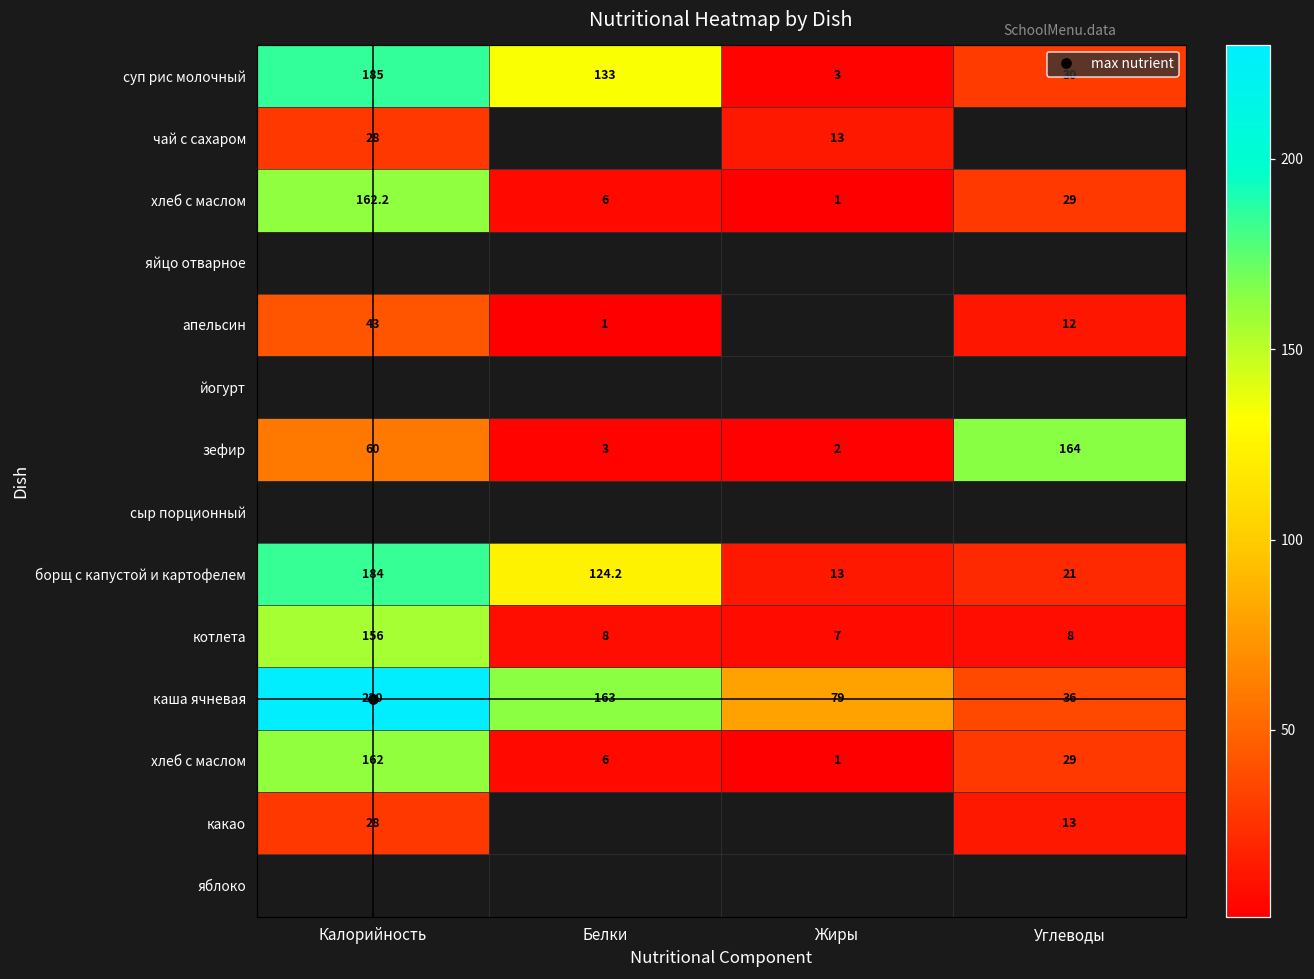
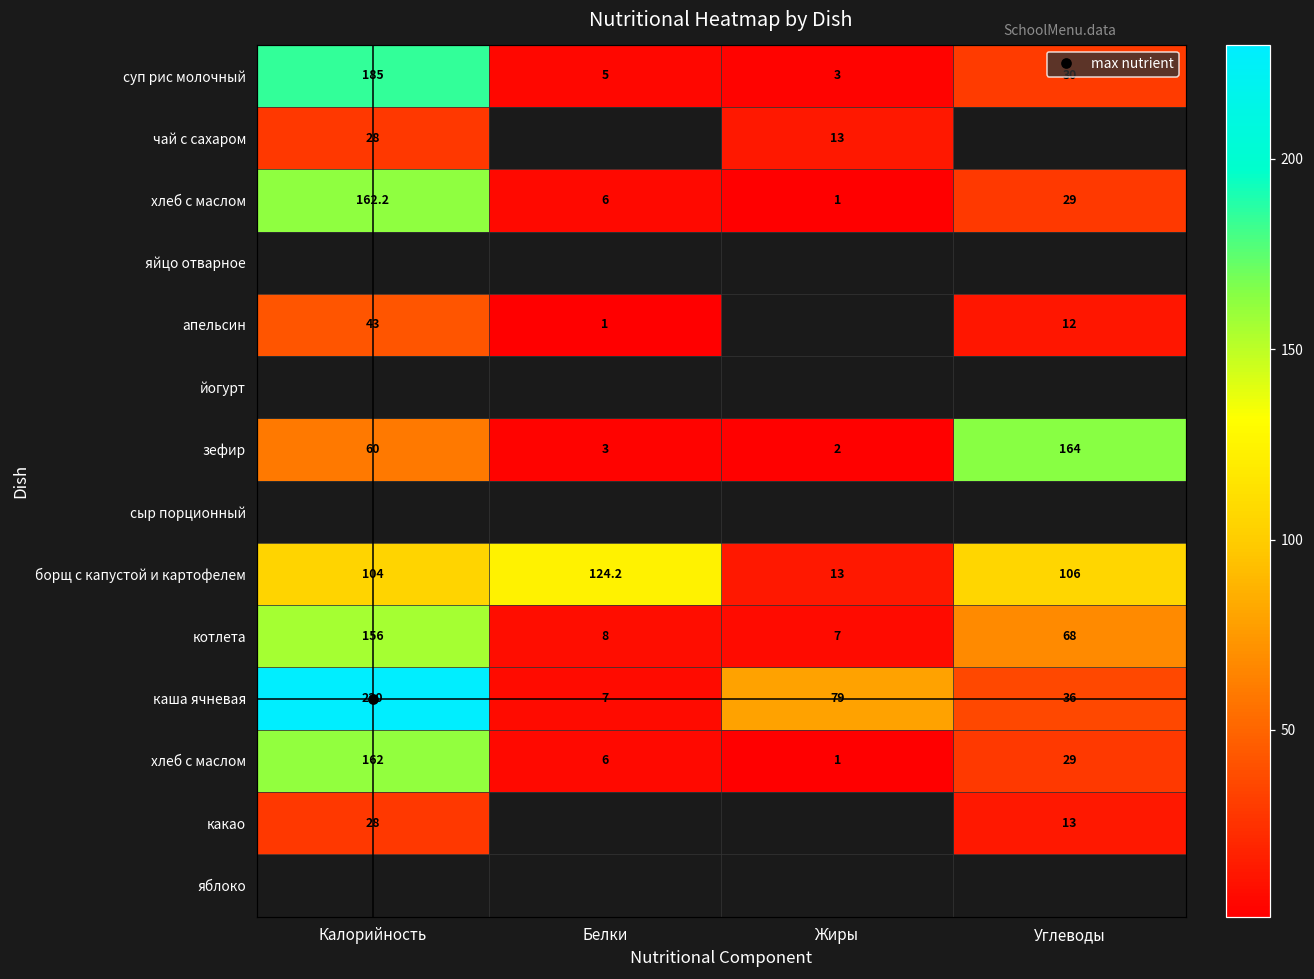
суп рис молочный, Белки: 133 -> 5
борщ с капустой и картофелем, Калорийность: 184 -> 104
борщ с капустой и картофелем, Углеводы: 21 -> 106
котлета, Углеводы: 8 -> 68
каша ячневая, Белки: 163 -> 7
